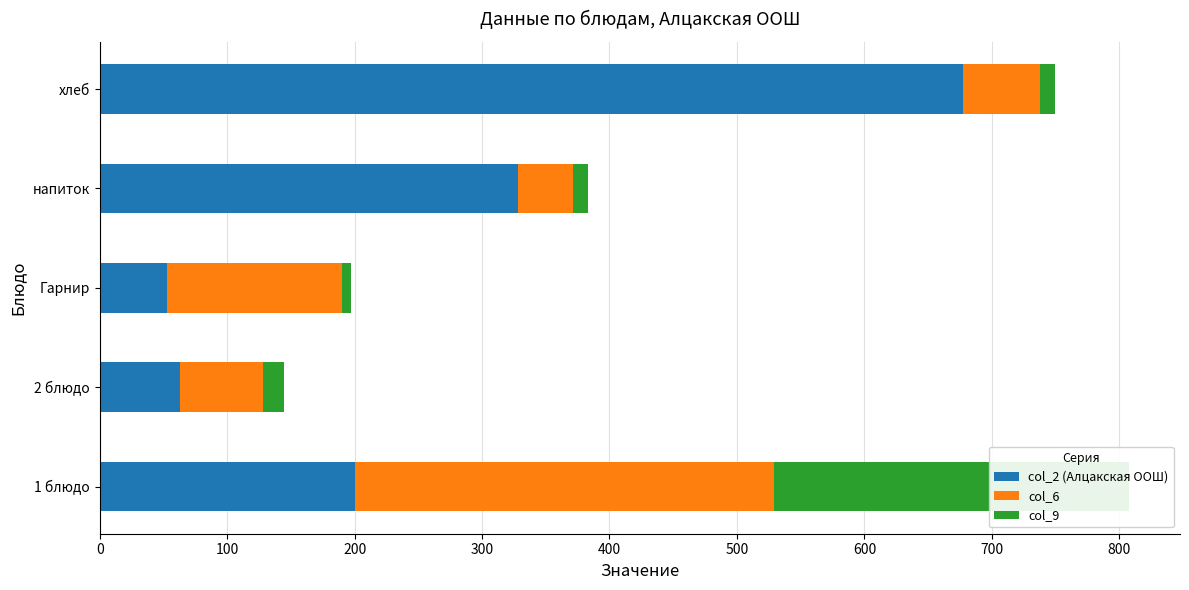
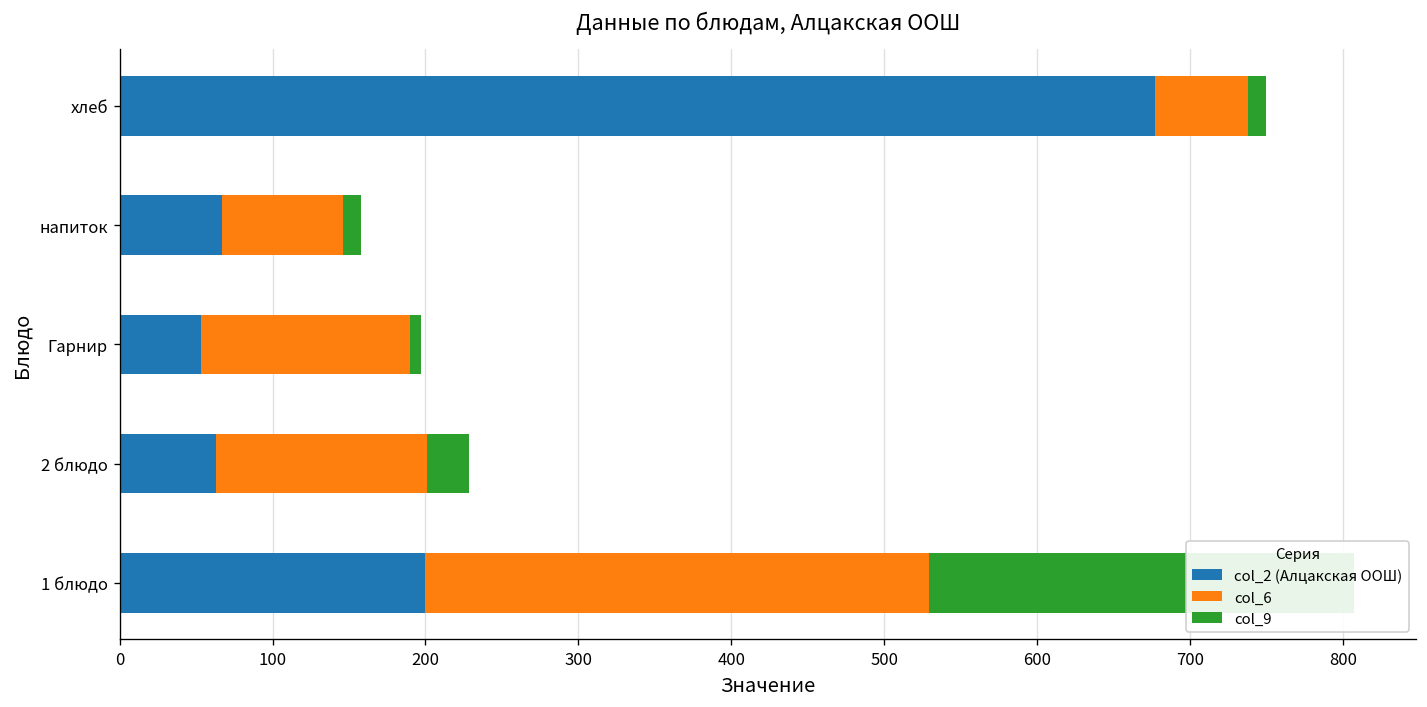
col_2 (Алцакская ООШ), напиток: 328 -> 67
col_6, напиток: 43 -> 79
col_6, 2 блюдо: 65 -> 138
col_9, 2 блюдо: 16 -> 27
